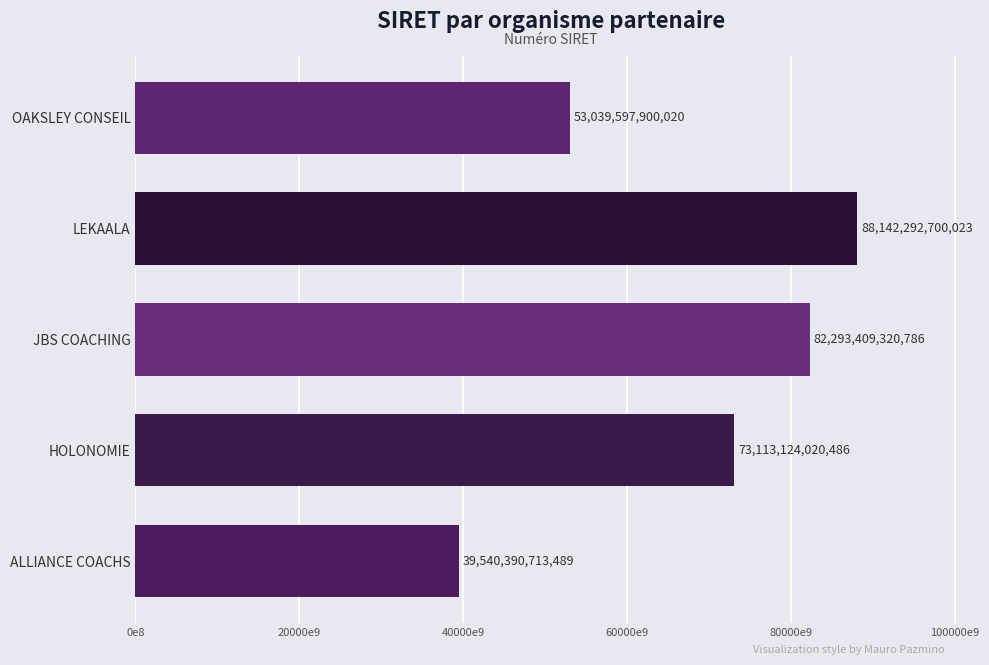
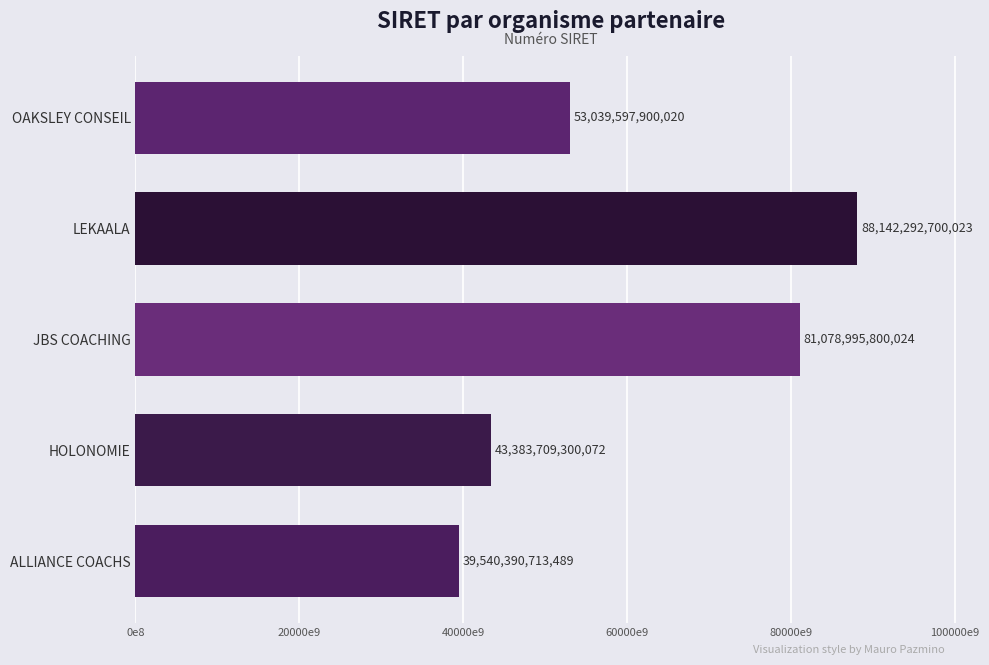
JBS COACHING: 82,293,409,320,786 -> 81,078,995,800,024
HOLONOMIE: 73,113,124,020,486 -> 43,383,709,300,072
